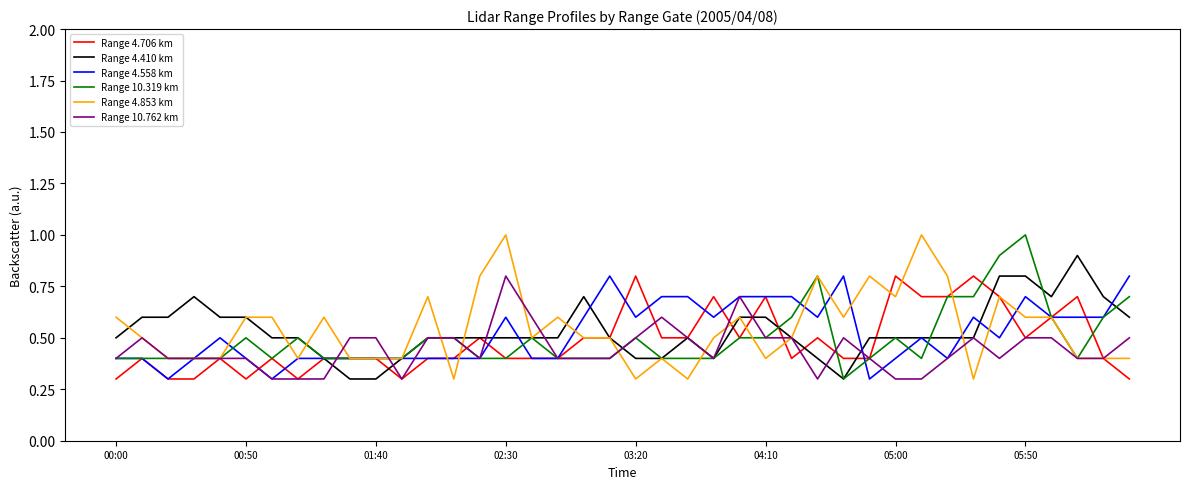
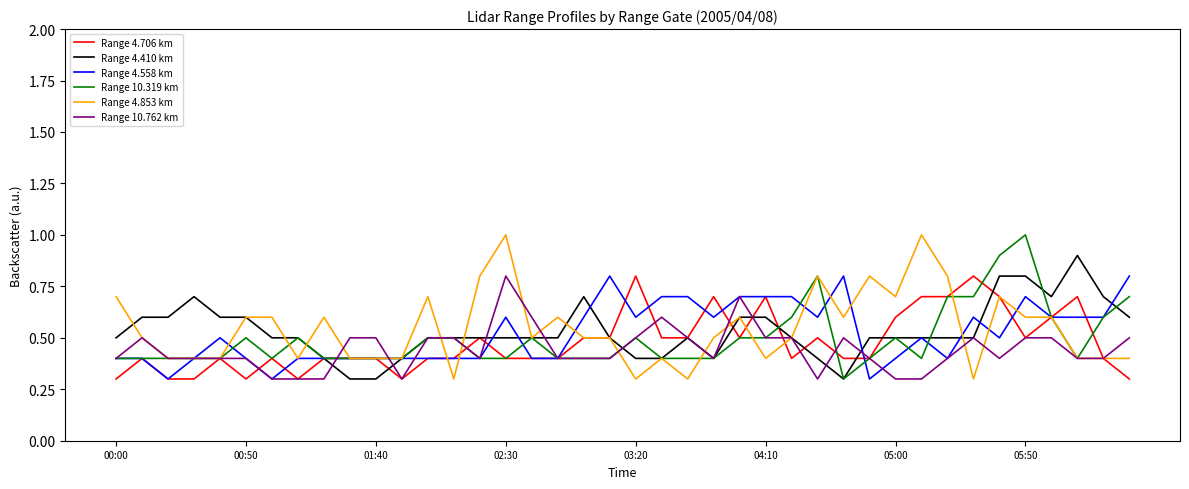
Range 4.853 km, 00:00: 0.6 -> 0.7
Range 4.706 km, 05:00: 0.8 -> 0.6
